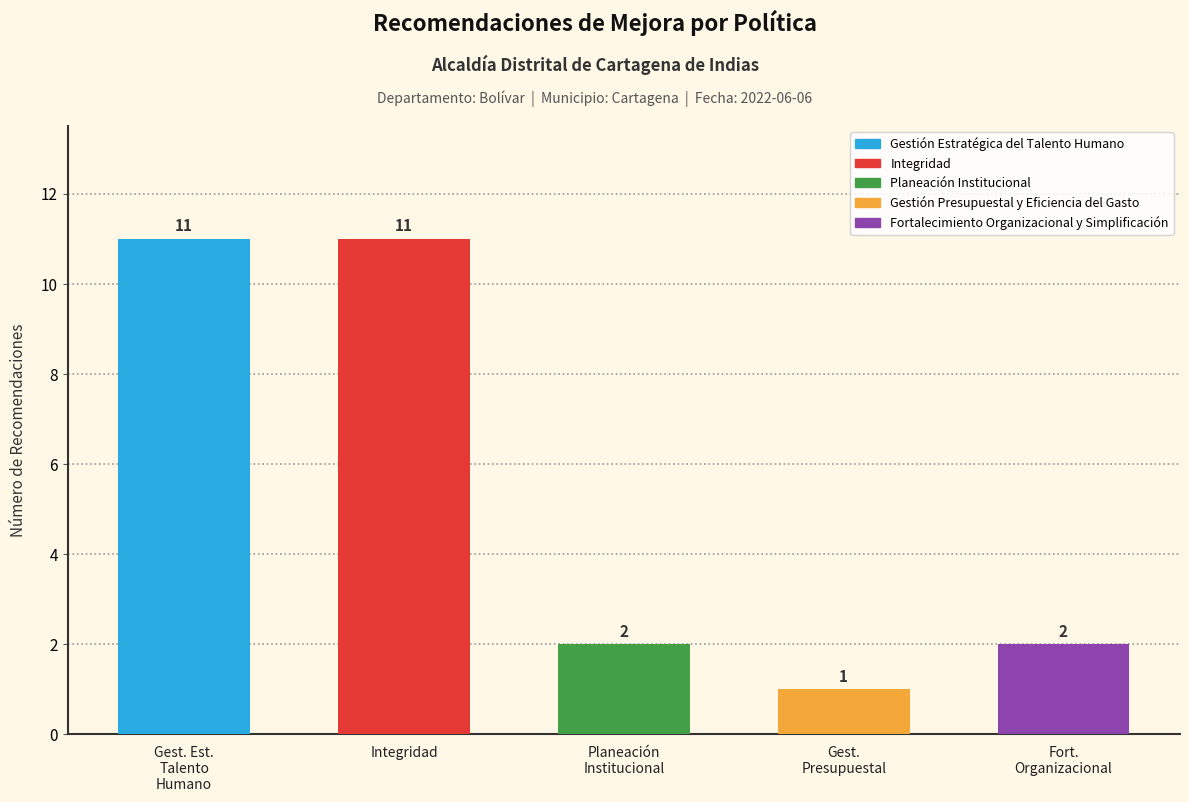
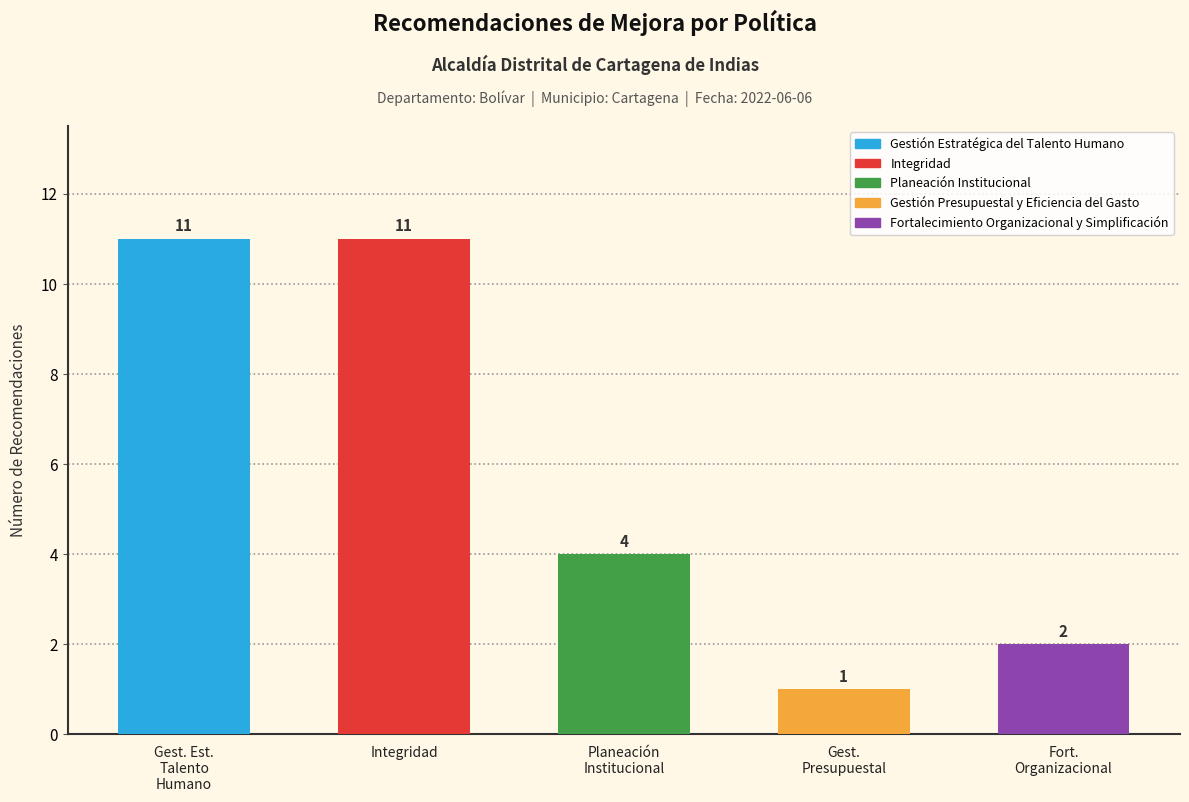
Planeación Institucional: 2 -> 4
